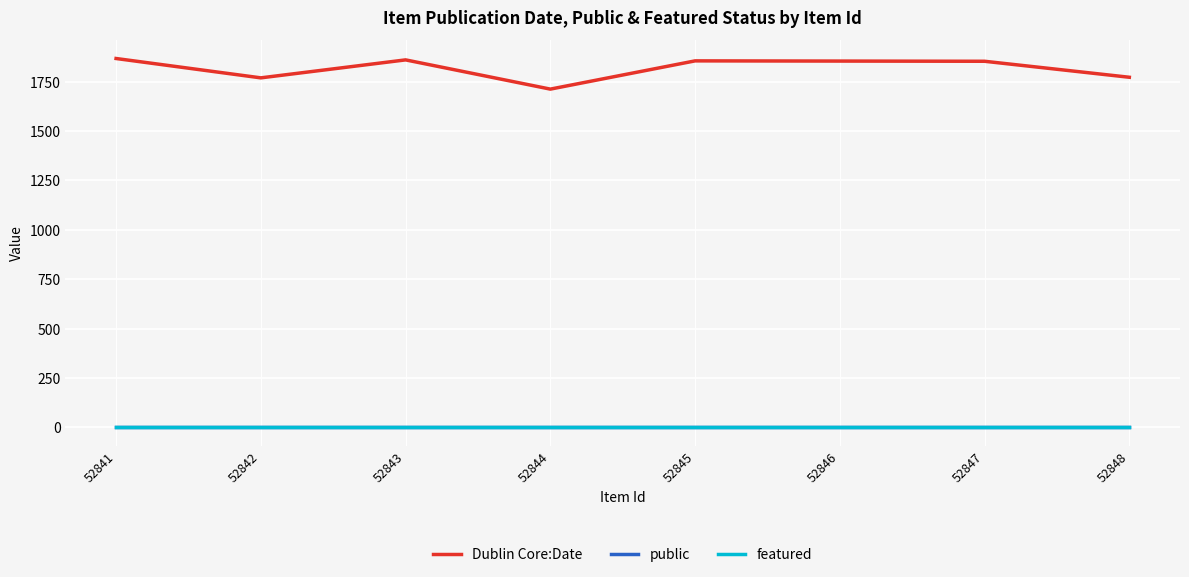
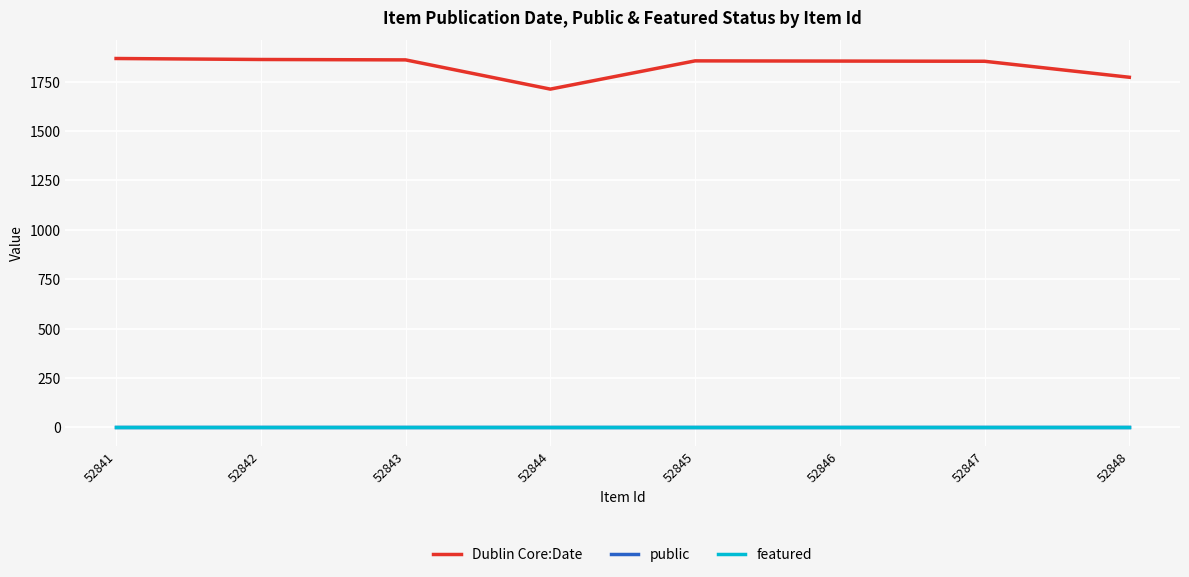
Dublin Core:Date, 52842: 1770 -> 1860
